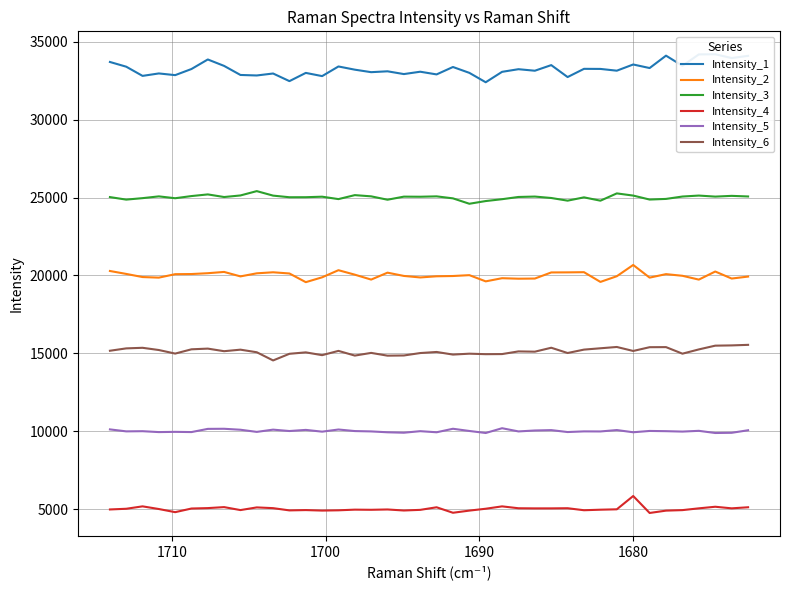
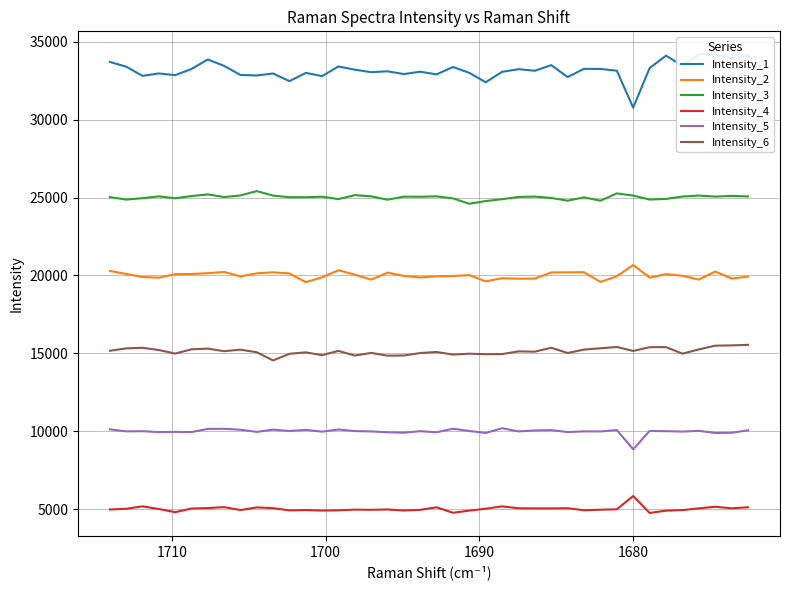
Intensity_1, 1680: 33500 -> 30800
Intensity_5, 1680: 9900 -> 8900
